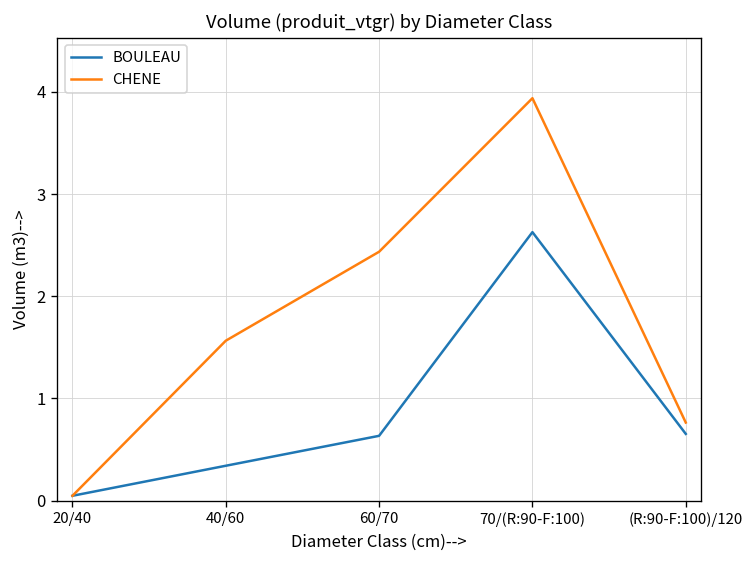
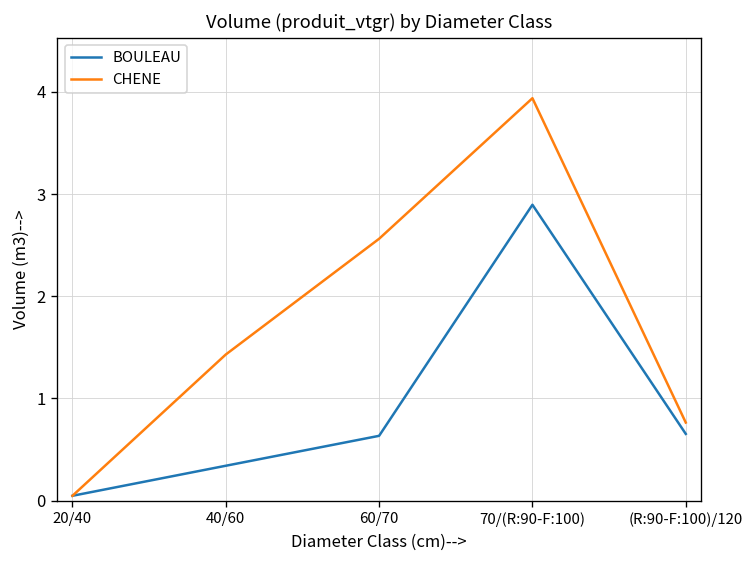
CHENE, 40/60: 1.6 -> 1.4
CHENE, 60/70: 2.4 -> 2.6
BOULEAU, 70/(R:90-F:100): 2.6 -> 2.9
